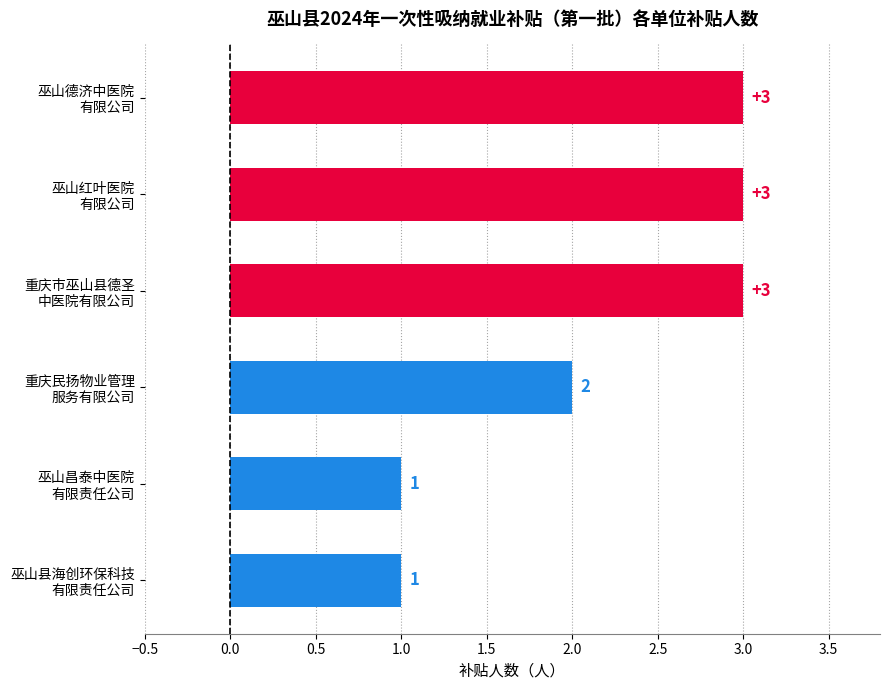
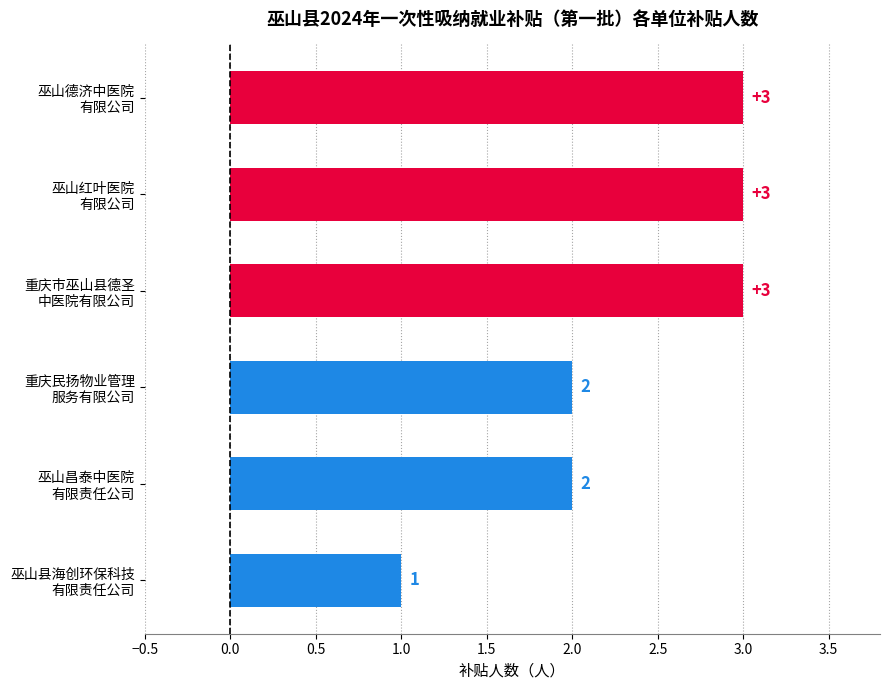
巫山昌泰中医院 有限责任公司: 1 -> 2
